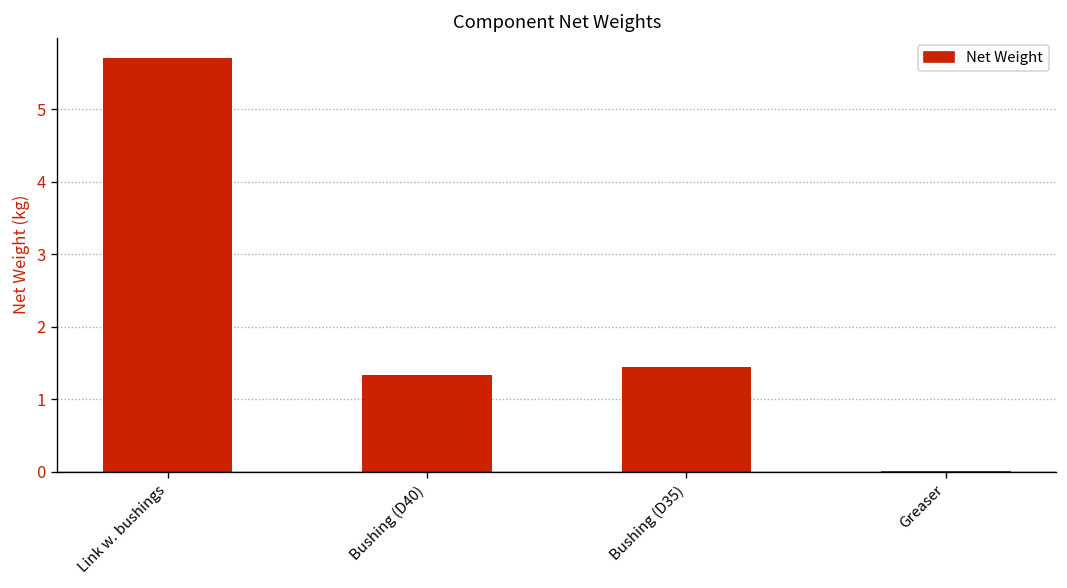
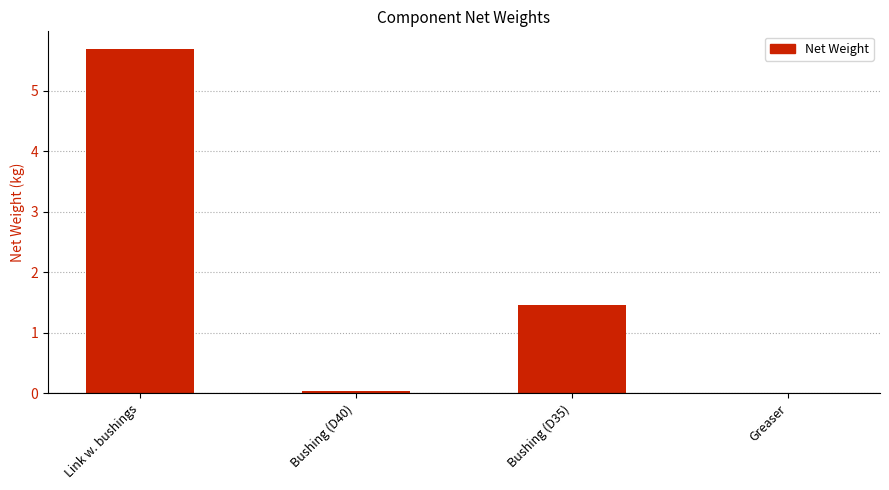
Bushing (D40): 1.3 -> 0.0
